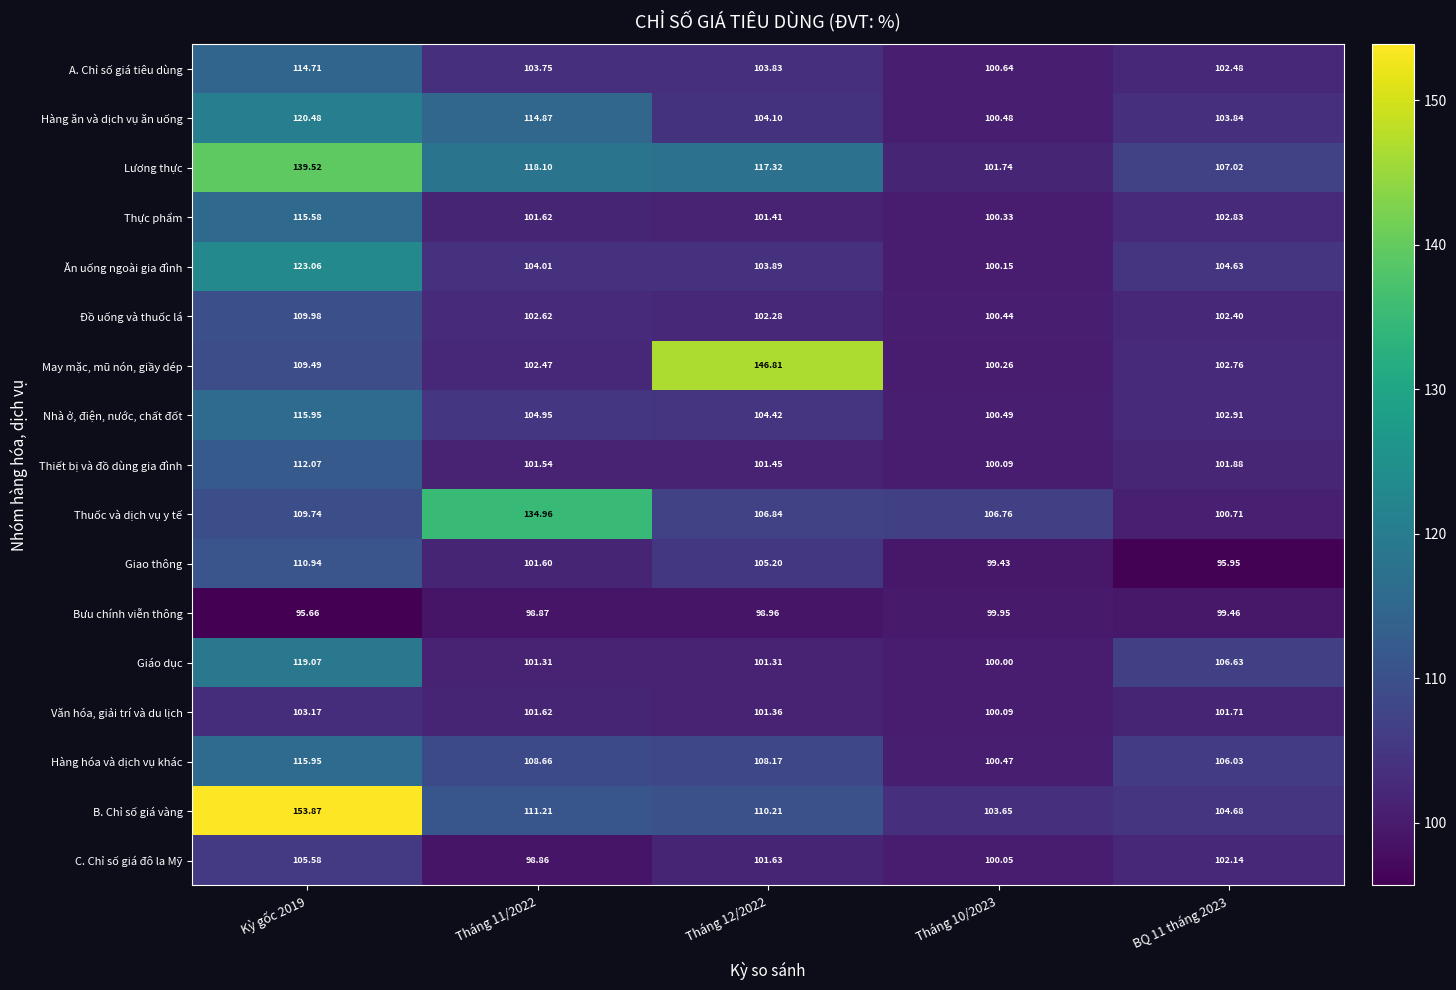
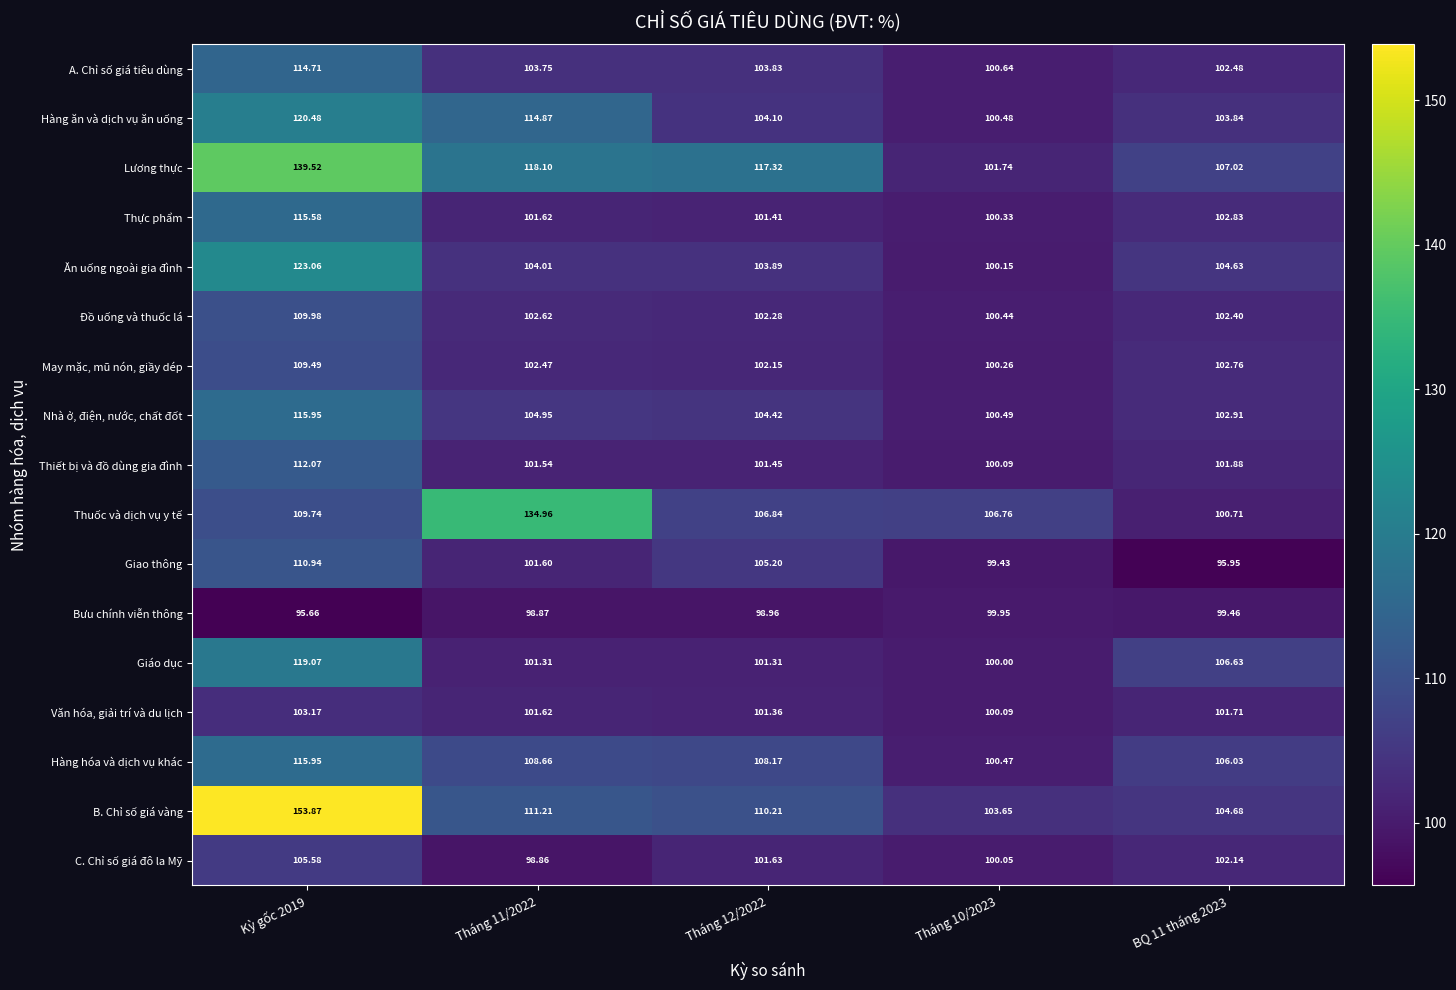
May mặc, mũ nón, giầy dép, Tháng 12/2022: 146.81 -> 102.15
